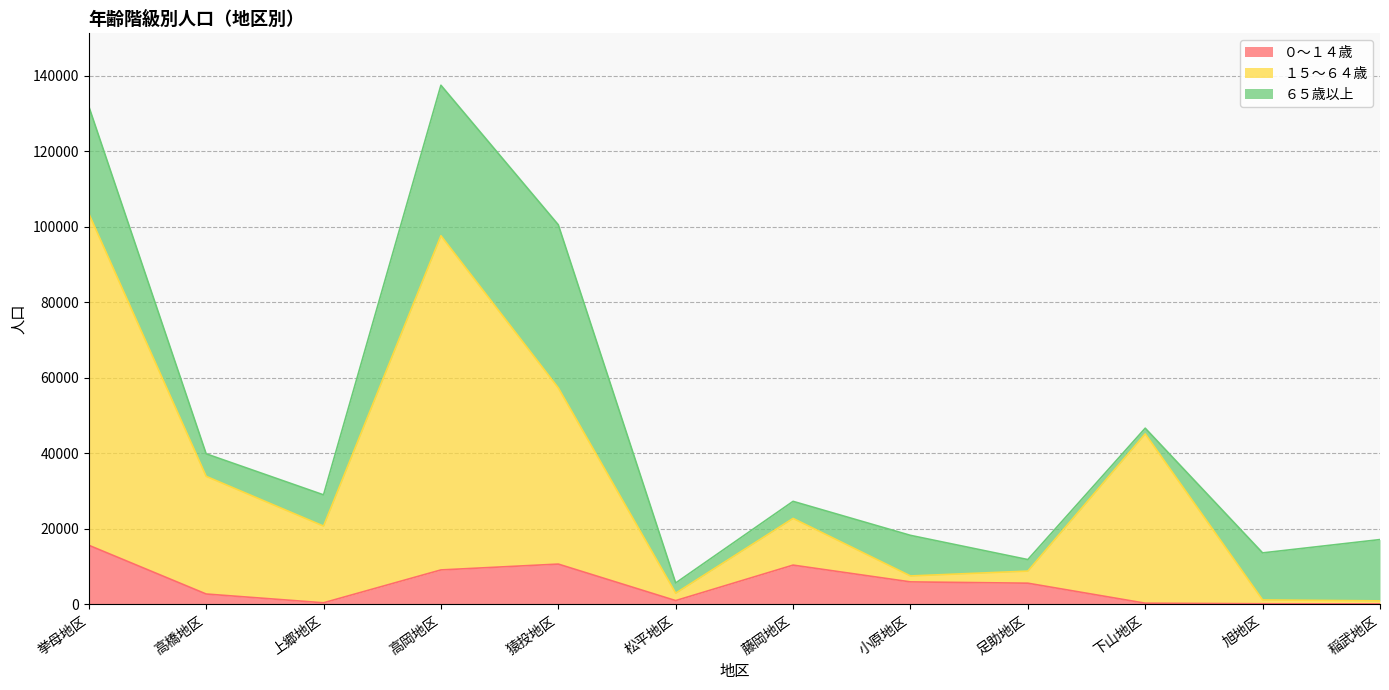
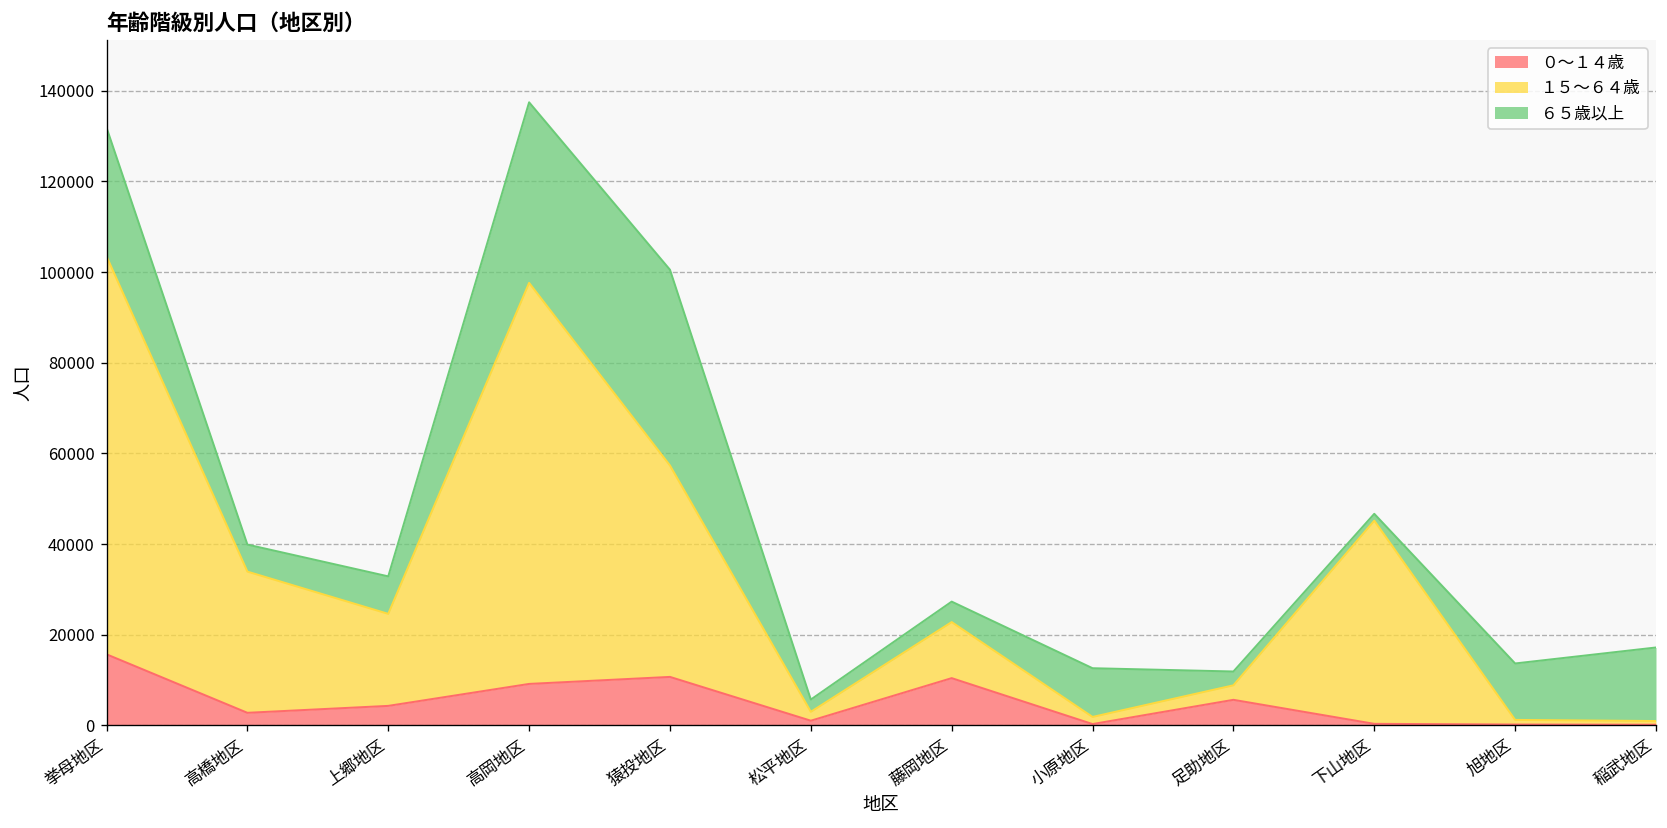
０～１４歳, 上郷地区: 0 -> 4000
０～１４歳, 小原地区: 6000 -> 0
